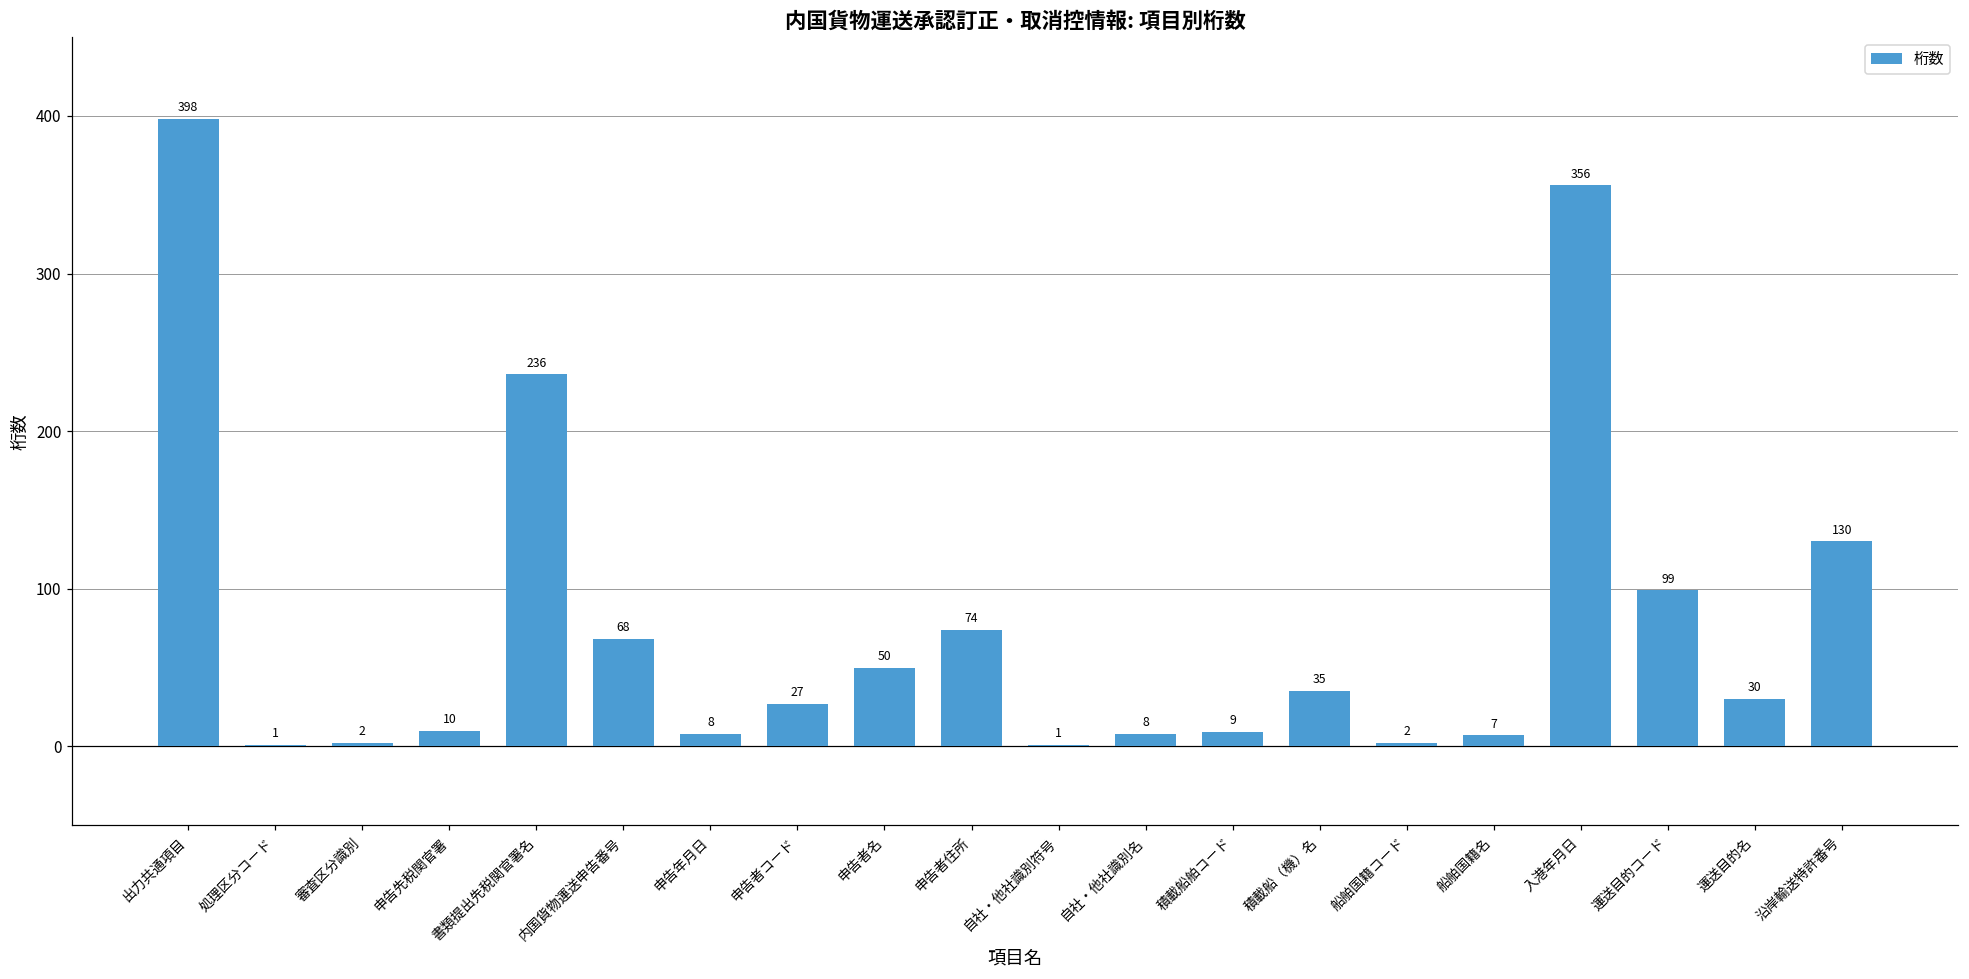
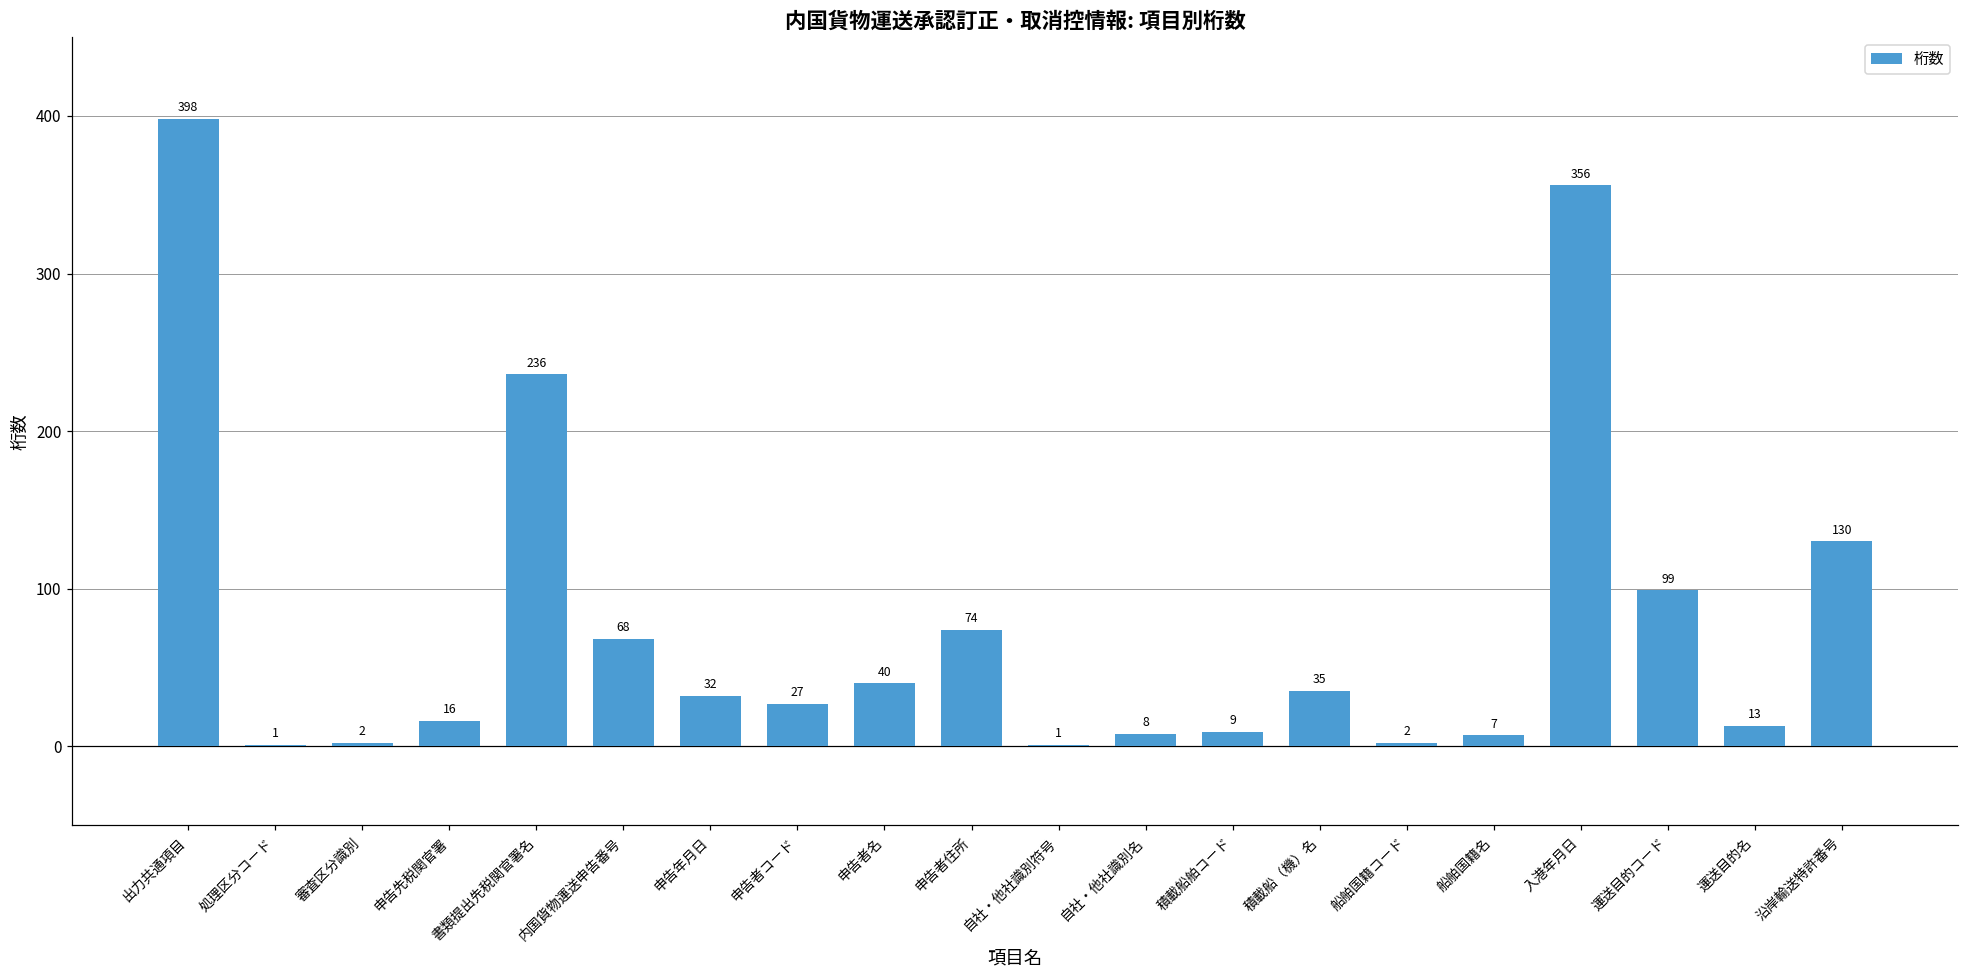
申告先税関官署: 10 -> 16
申告年月日: 8 -> 32
申告者名: 50 -> 40
運送目的名: 30 -> 13
